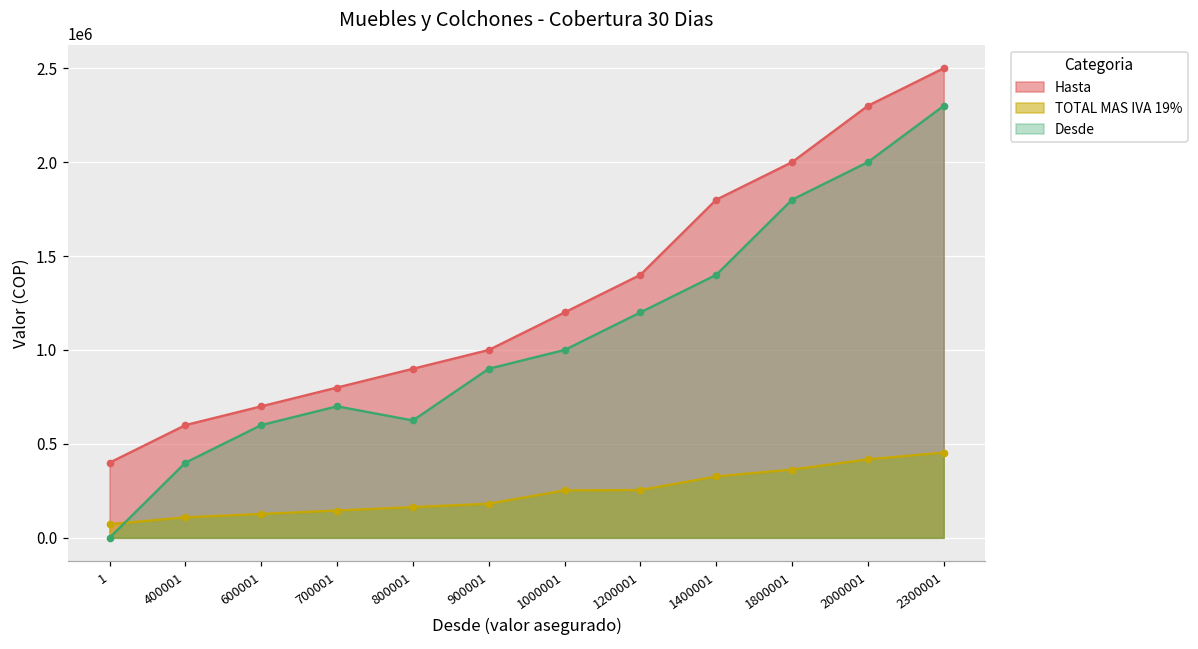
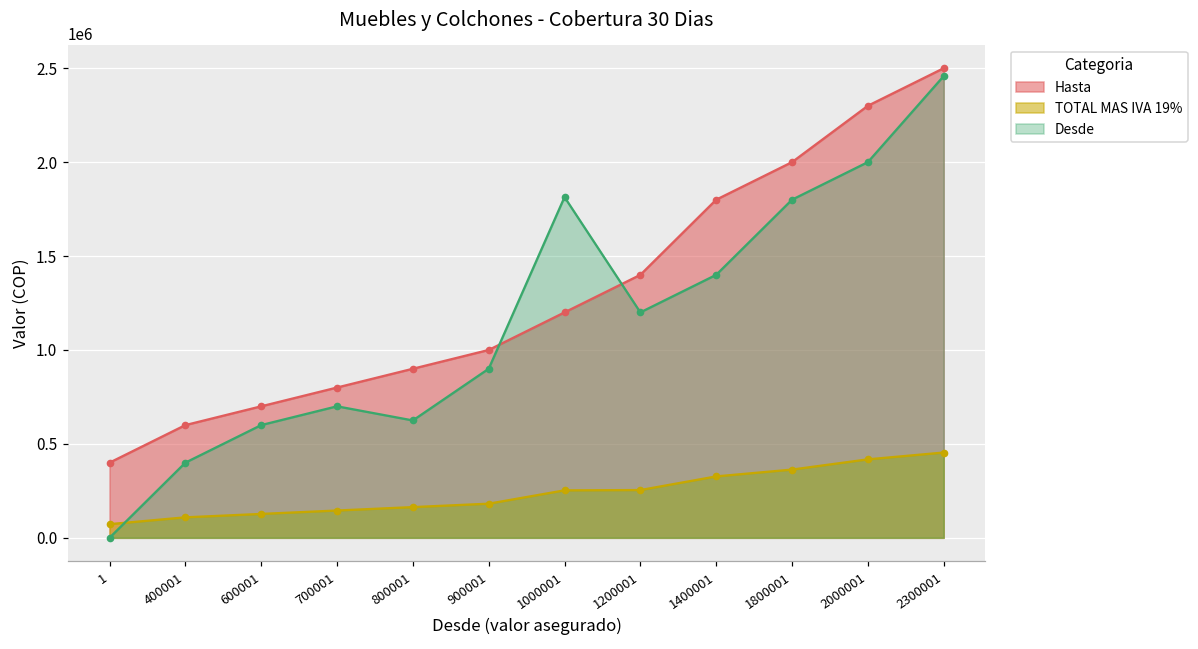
Desde, 1000001: 1000000 -> 1810000
Desde, 2300001: 2300000 -> 2460000
